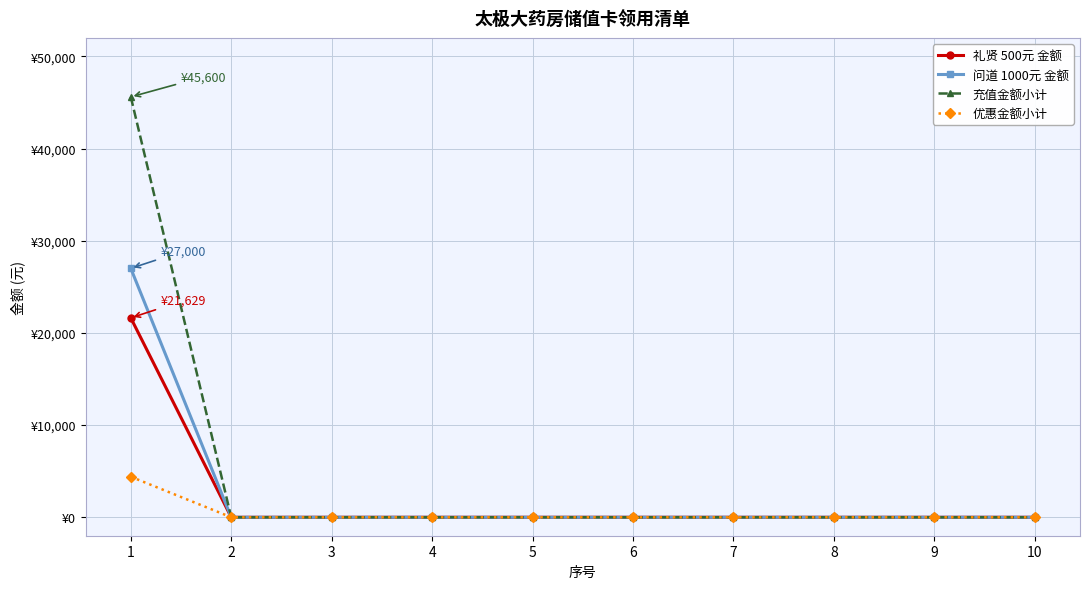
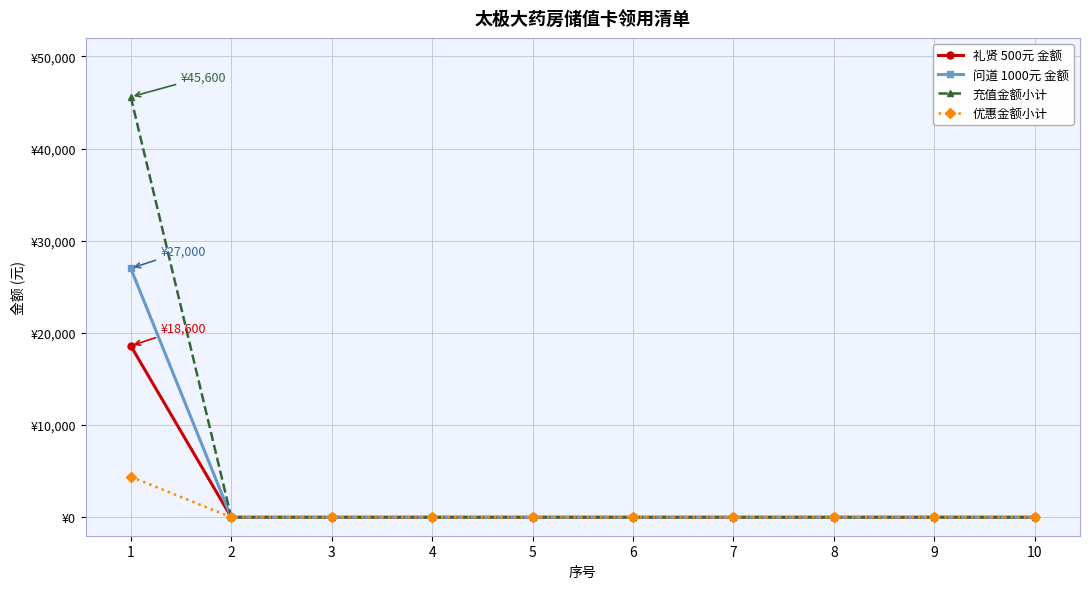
礼贤 500元 金额, 1: ¥21,629 -> ¥18,600
